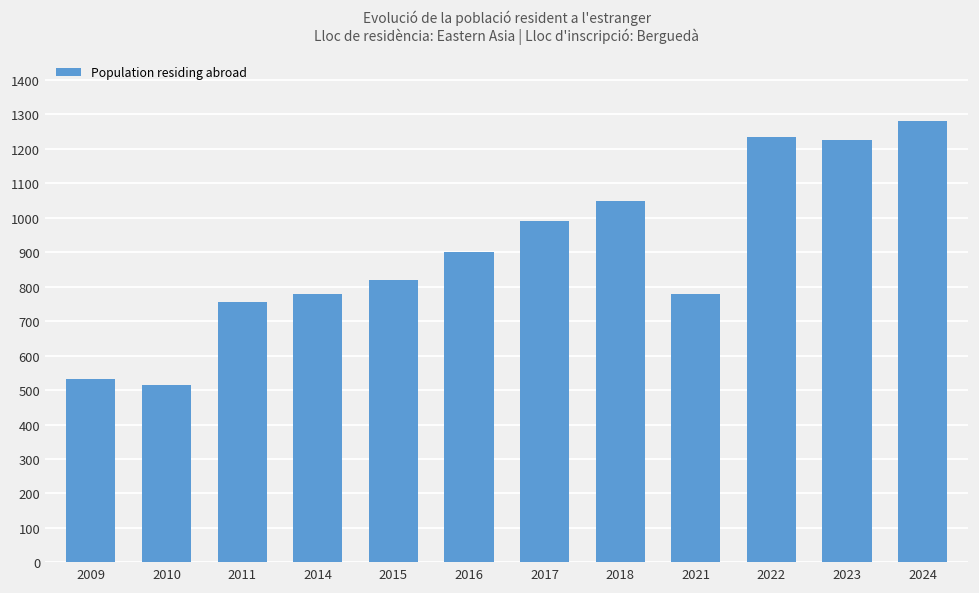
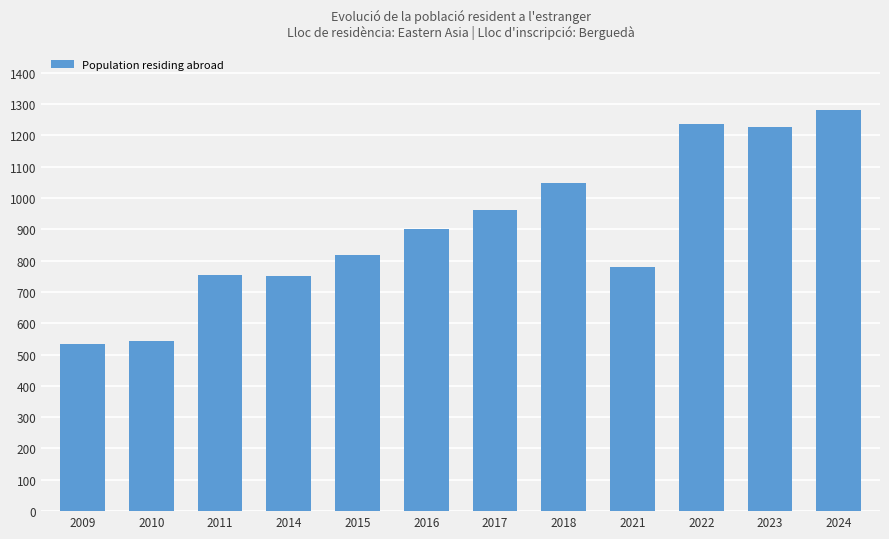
2010: 520 -> 540
2014: 780 -> 750
2017: 990 -> 960
